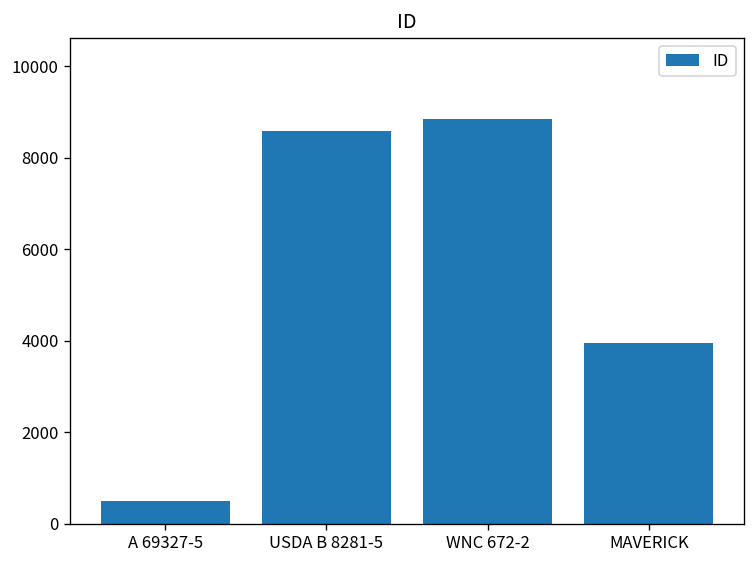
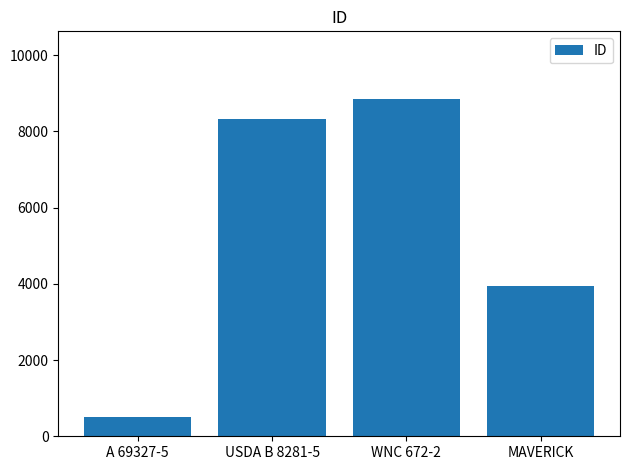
USDA B 8281-5: 8600 -> 8300
